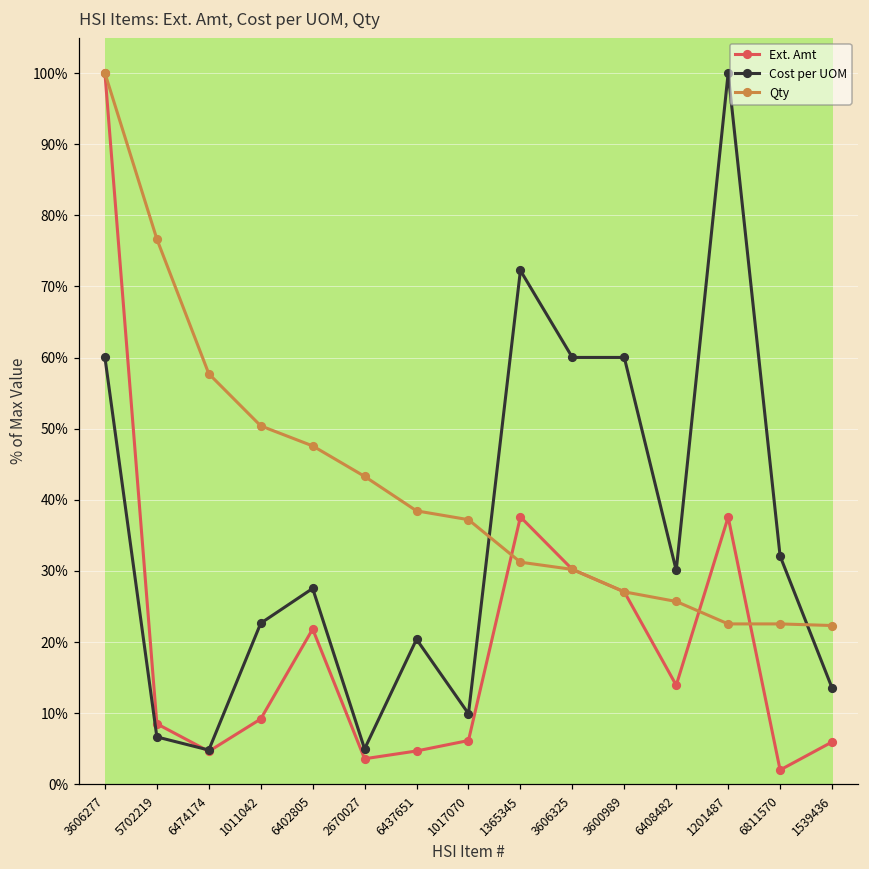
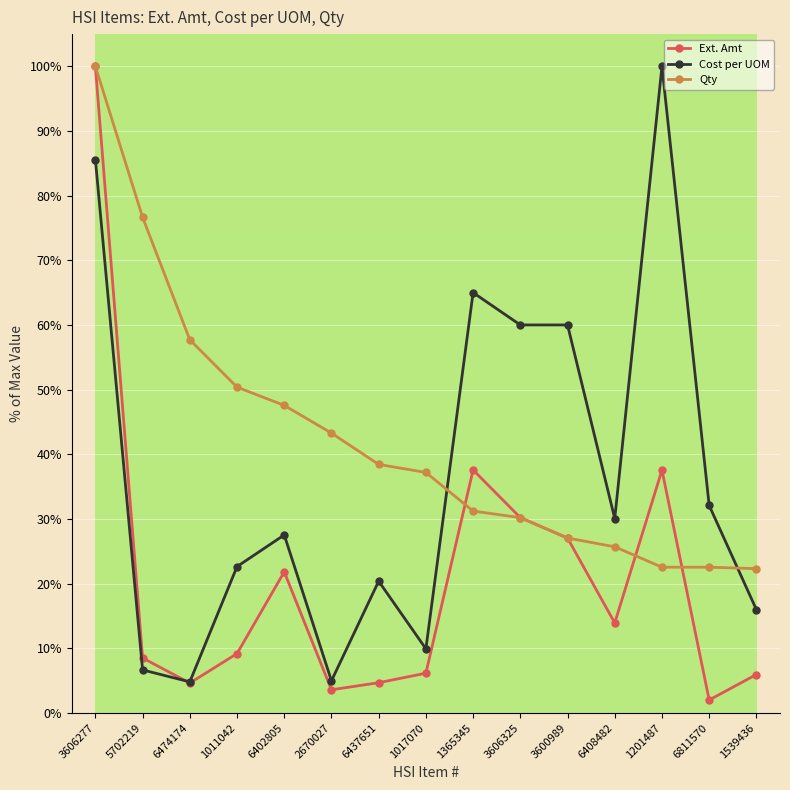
Cost per UOM, 3606277: 60% -> 86%
Cost per UOM, 1365345: 72% -> 65%
Cost per UOM, 1539436: 14% -> 16%
